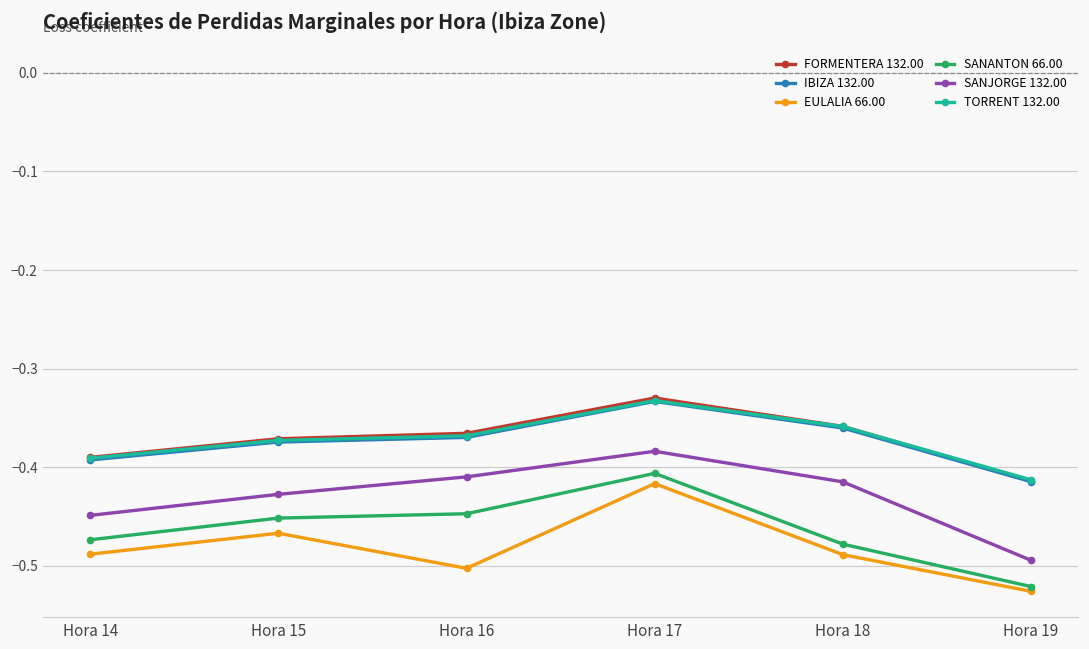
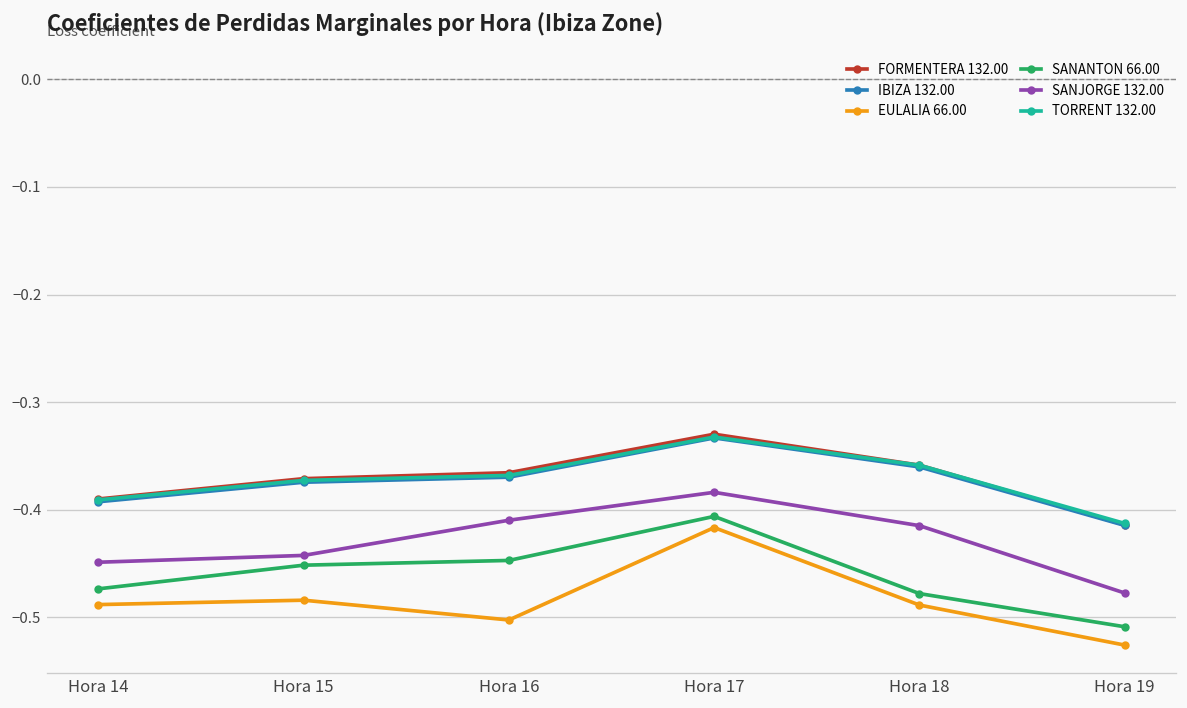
EULALIA 66.00, Hora 15: -0.47 -> -0.48
SANJORGE 132.00, Hora 15: -0.43 -> -0.44
SANANTON 66.00, Hora 19: -0.52 -> -0.51
SANJORGE 132.00, Hora 19: -0.49 -> -0.48
